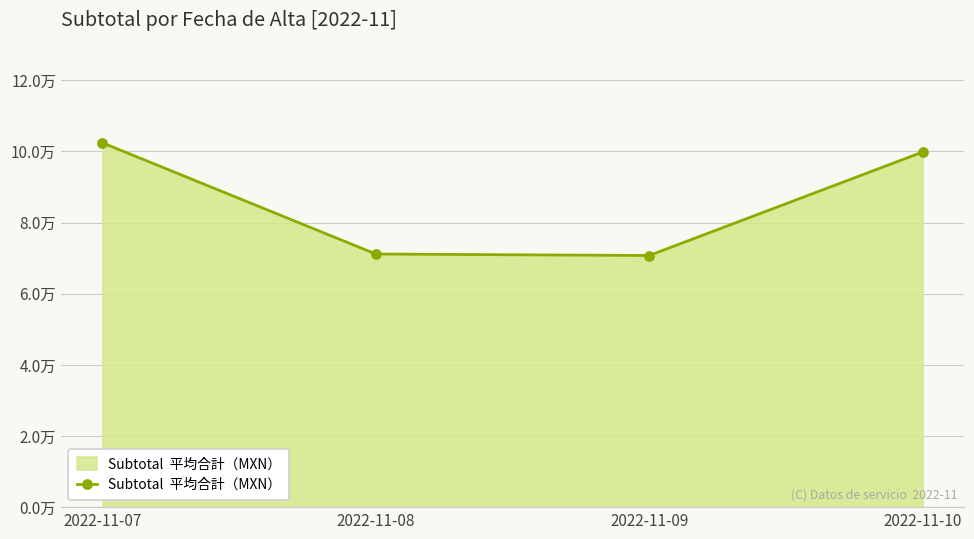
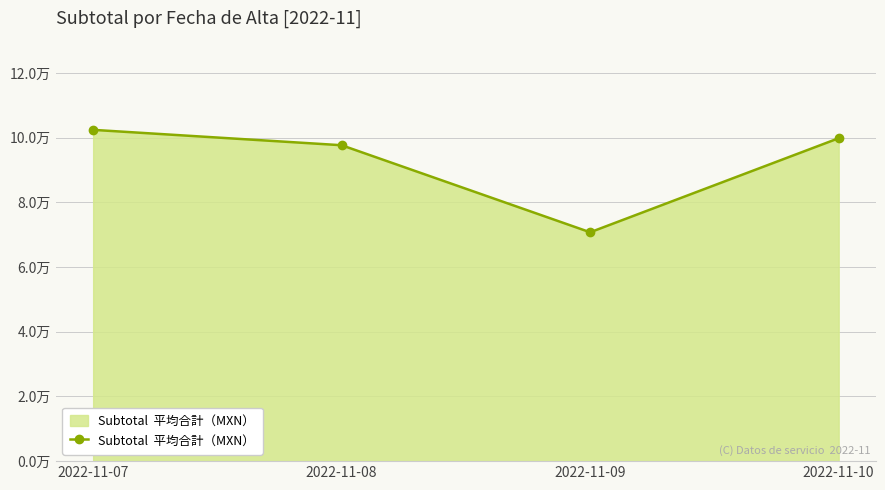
2022-11-08: 7.1万 -> 9.8万
